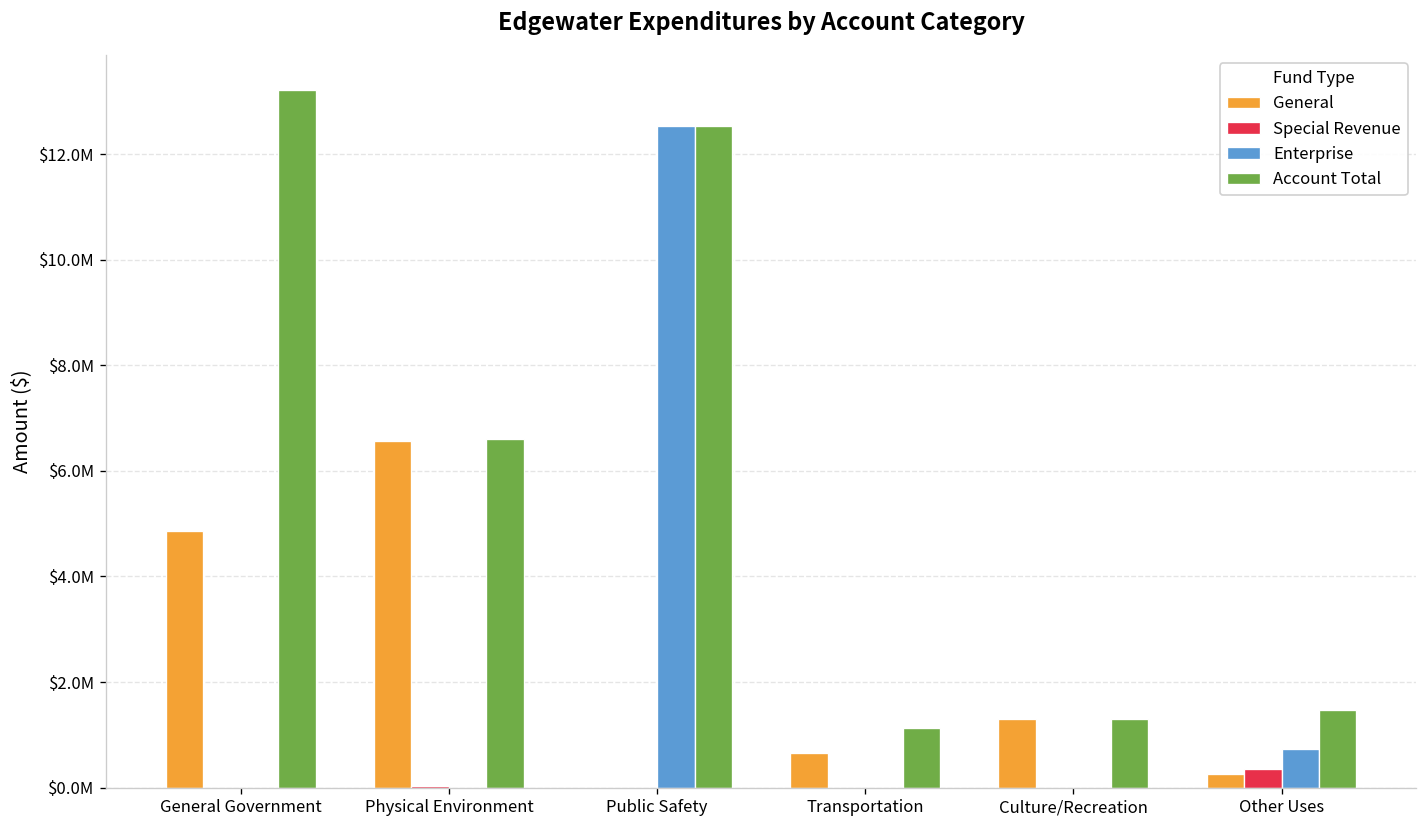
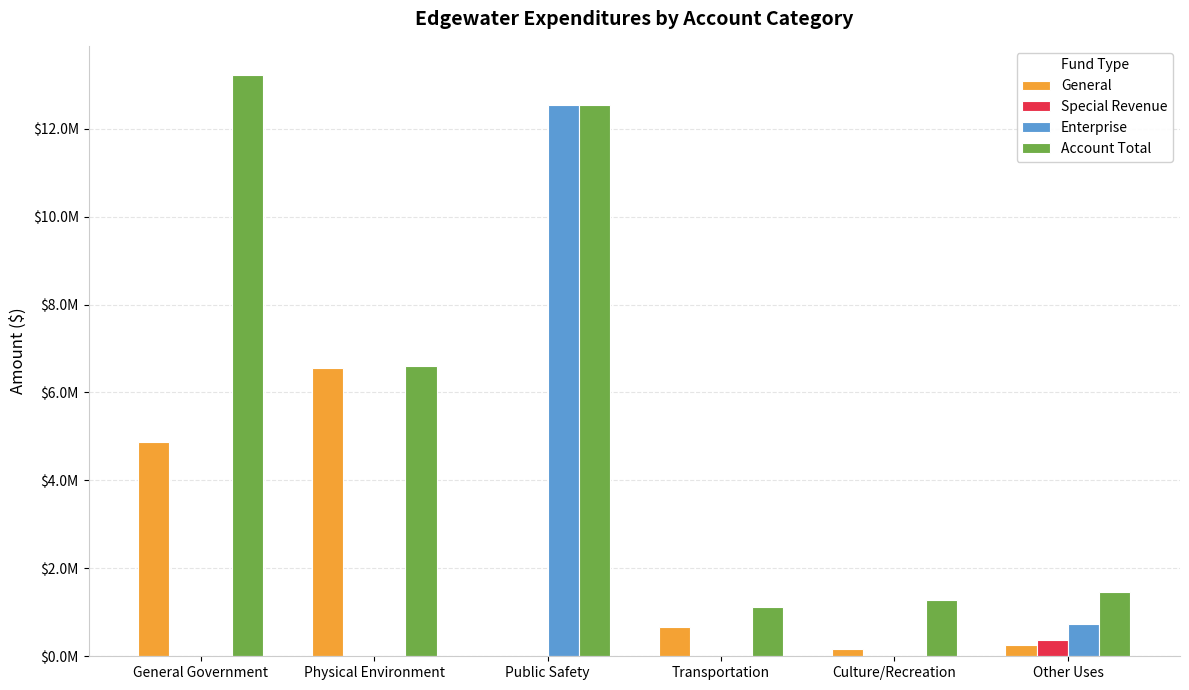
General, Culture/Recreation: $1300000 -> $200000
